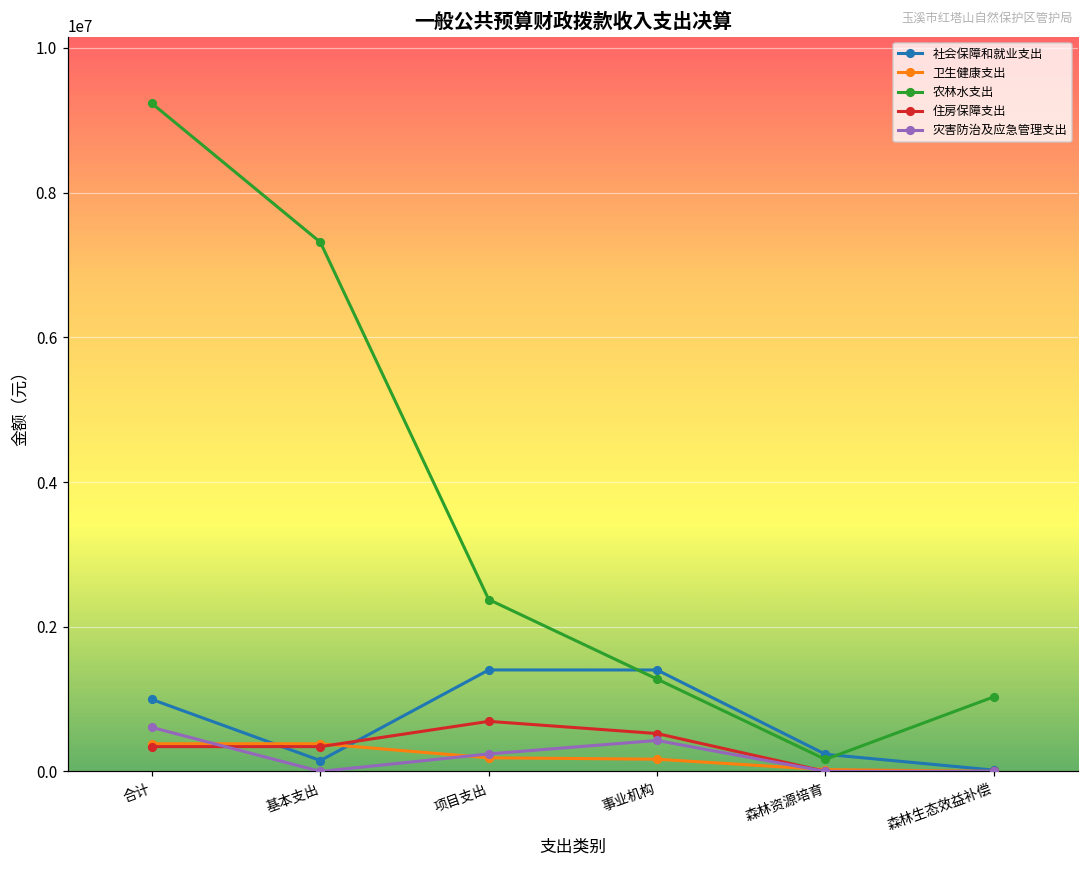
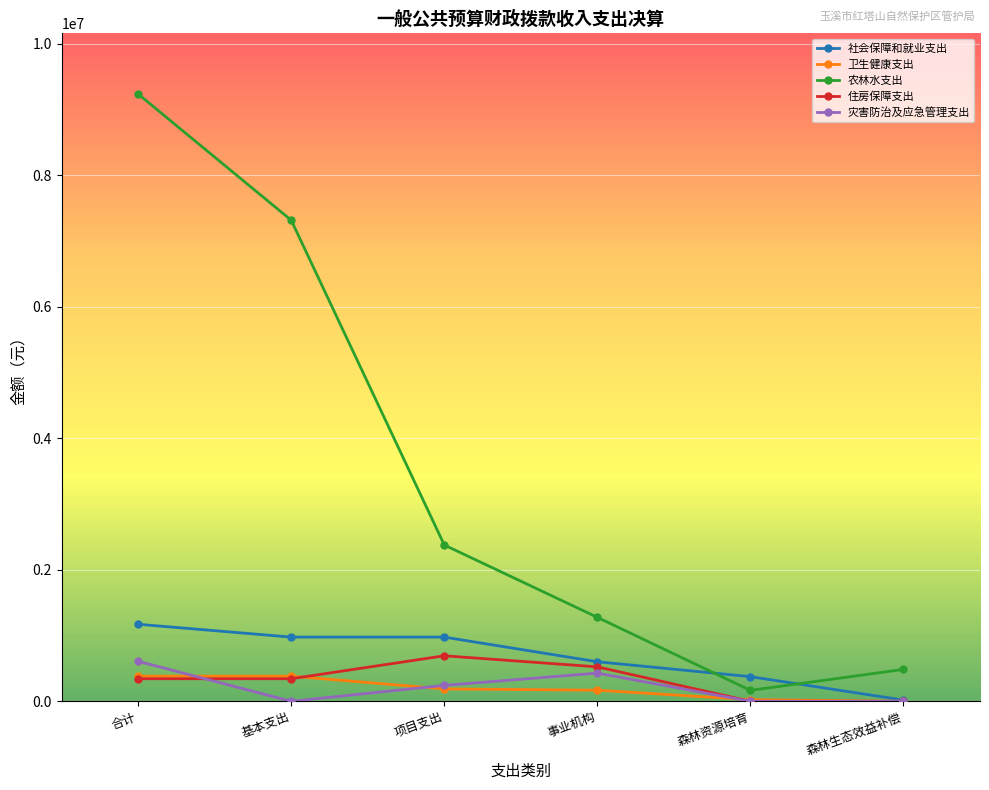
社会保障和就业支出, 合计: 1000000 -> 1200000
社会保障和就业支出, 基本支出: 100000 -> 1000000
社会保障和就业支出, 项目支出: 1400000 -> 1000000
社会保障和就业支出, 事业机构: 1400000 -> 600000
社会保障和就业支出, 森林资源培育: 200000 -> 400000
农林水支出, 森林生态效益补偿: 1000000 -> 500000
